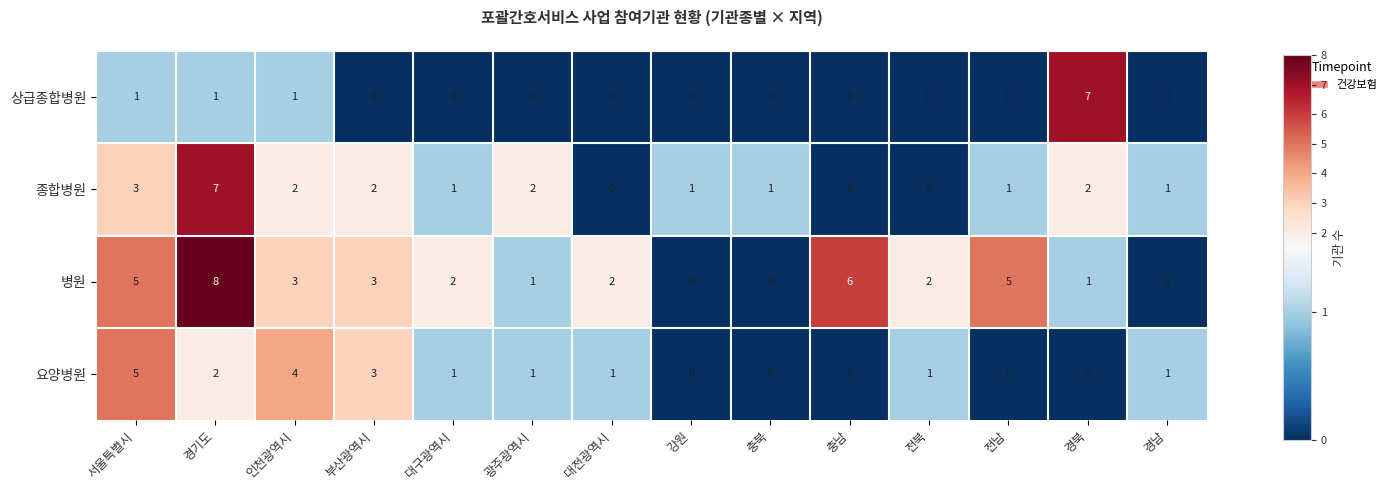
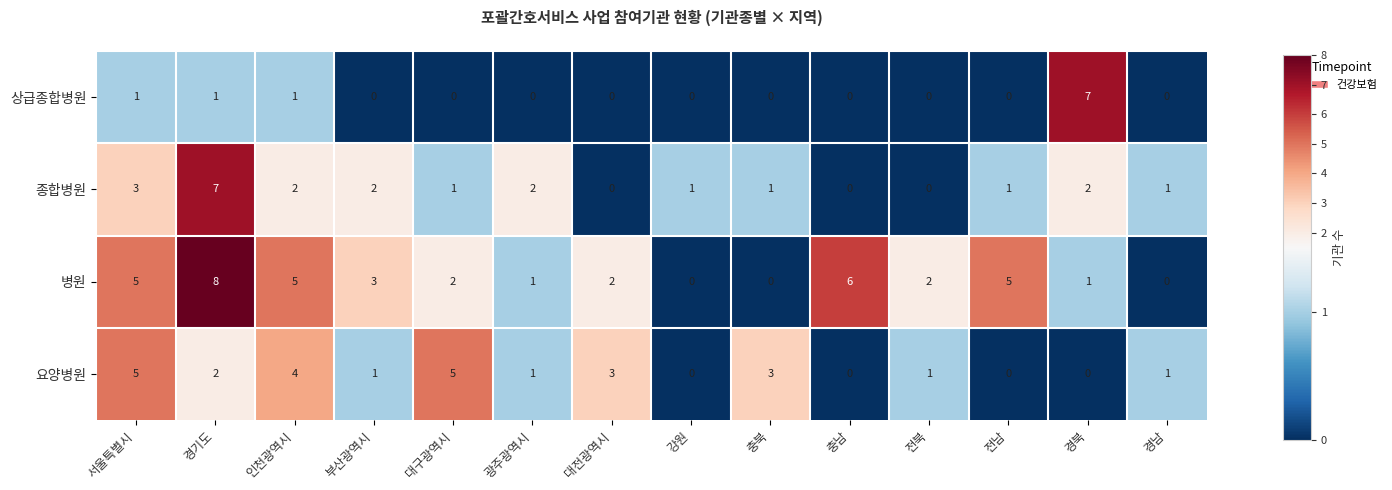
병원, 인천광역시: 3 -> 5
요양병원, 부산광역시: 3 -> 1
요양병원, 대구광역시: 1 -> 5
요양병원, 대전광역시: 1 -> 3
요양병원, 충북: 0 -> 3
